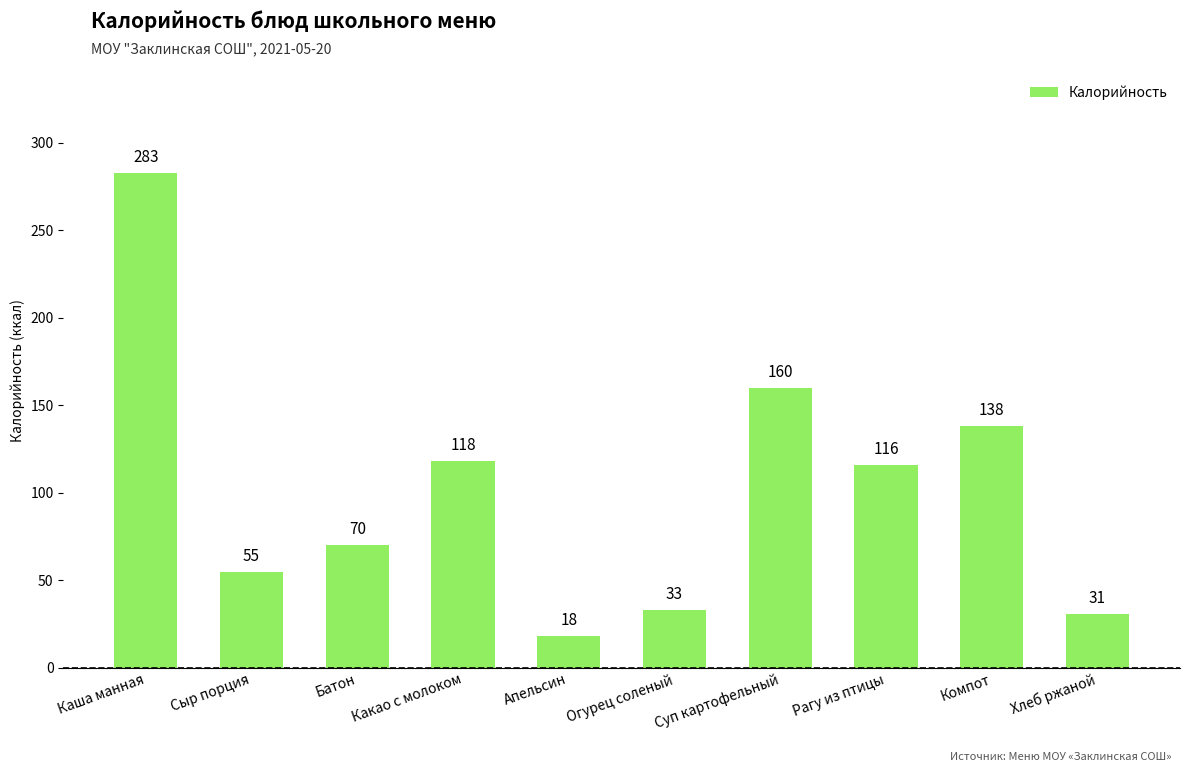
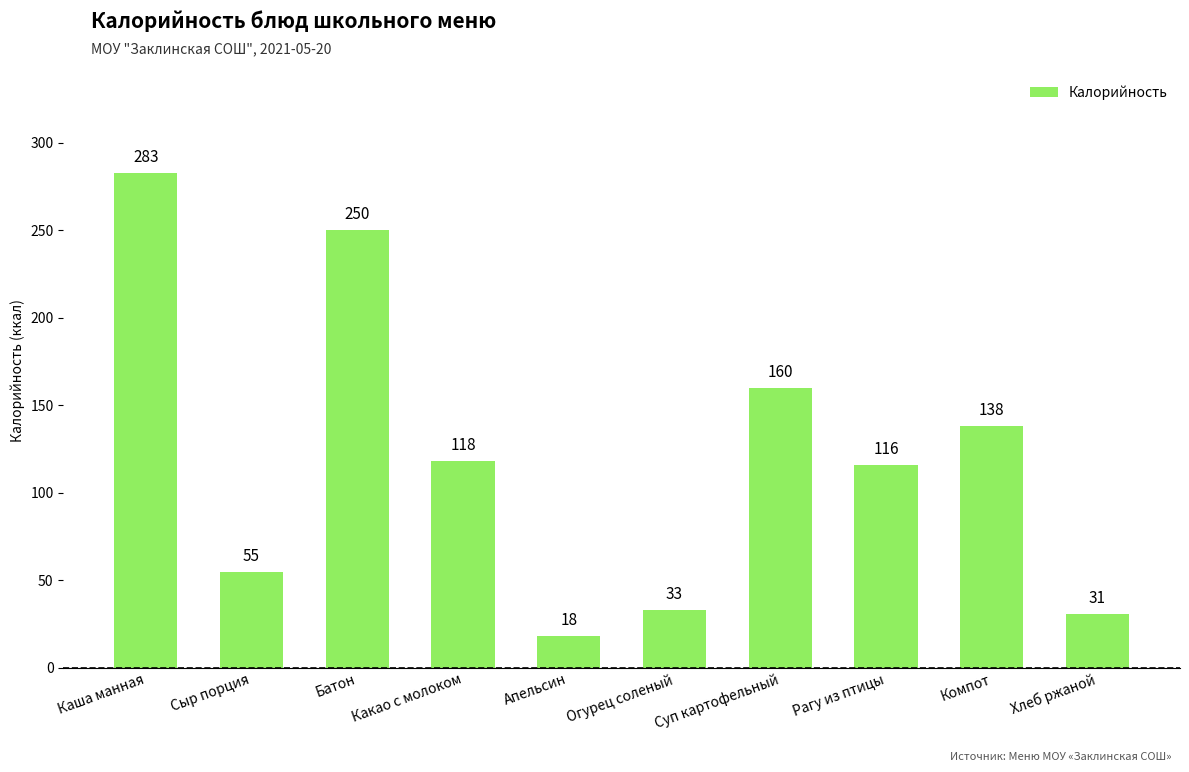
Батон: 70 -> 250
